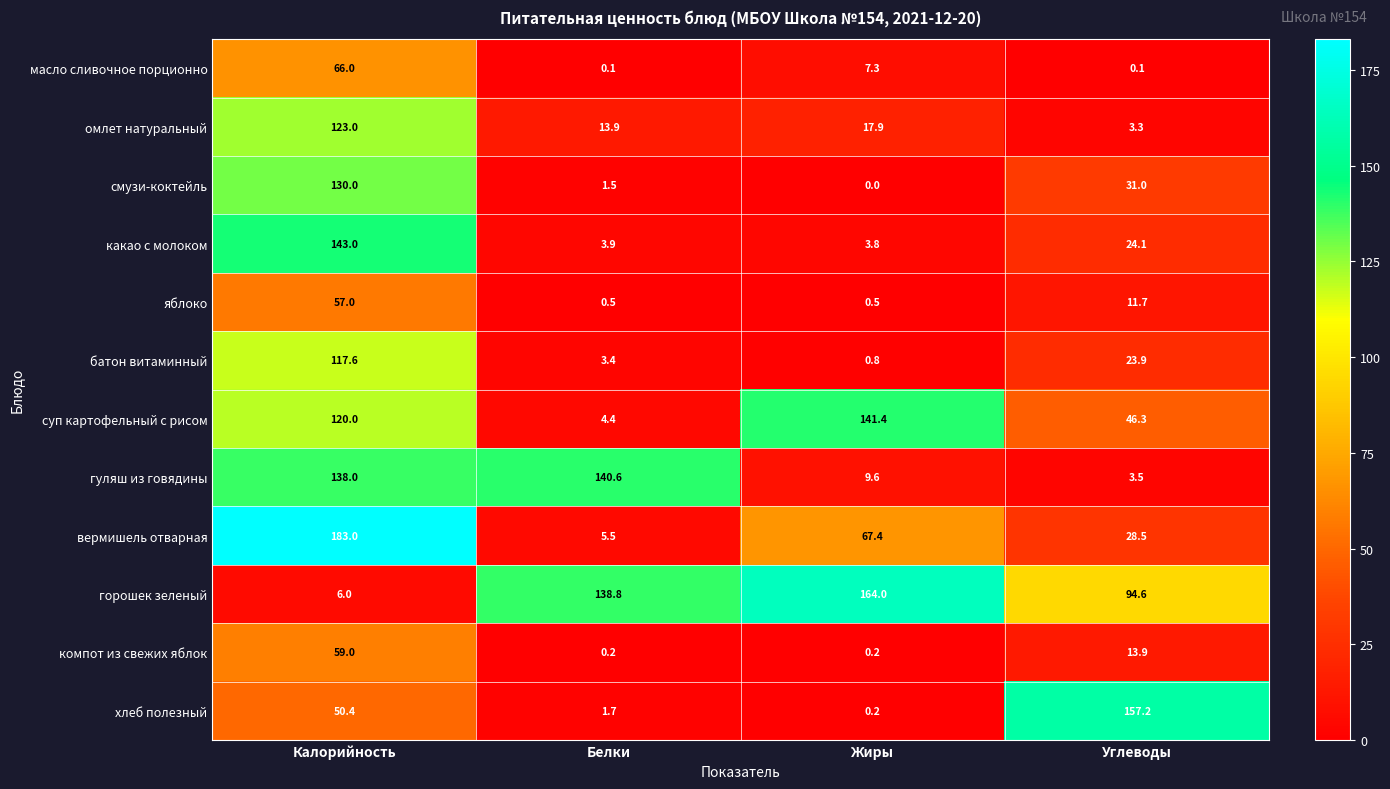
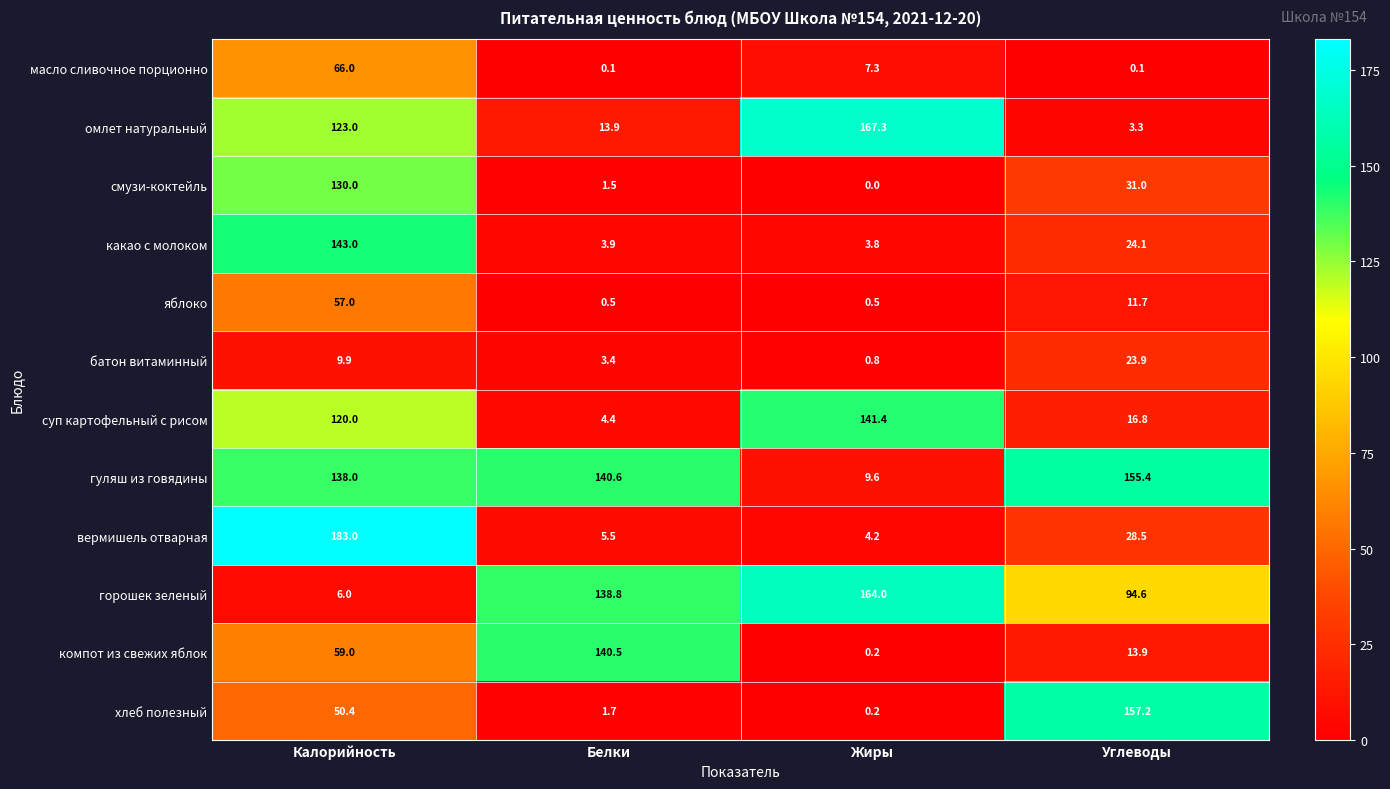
омлет натуральный, Жиры: 17.9 -> 167.3
батон витаминный, Калорийность: 117.6 -> 9.9
суп картофельный с рисом, Углеводы: 46.3 -> 16.8
гуляш из говядины, Углеводы: 3.5 -> 155.4
вермишель отварная, Жиры: 67.4 -> 4.2
компот из свежих яблок, Белки: 0.2 -> 140.5
